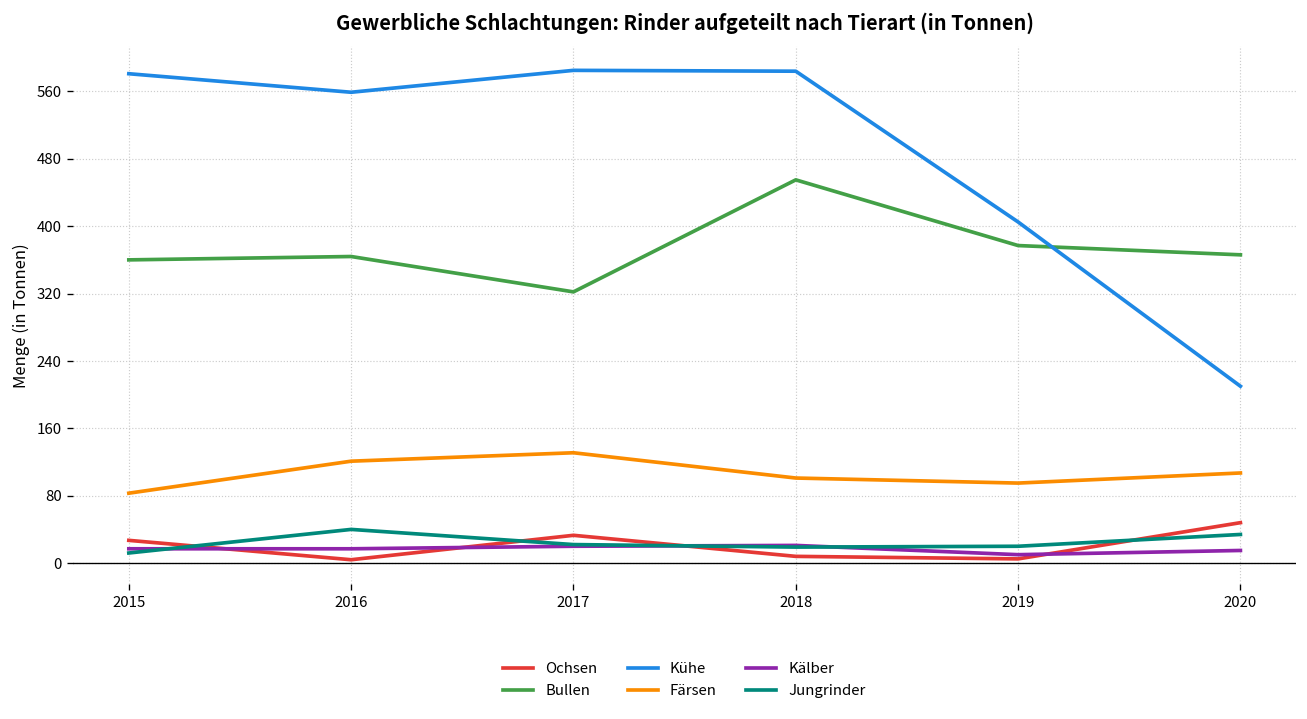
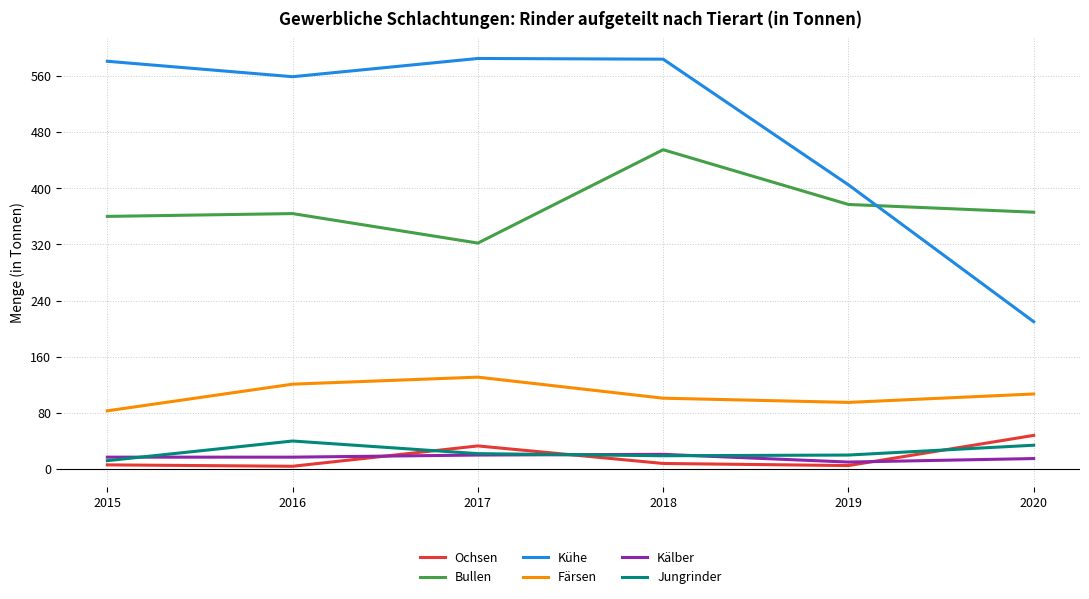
Ochsen, 2015: 30 -> 10
